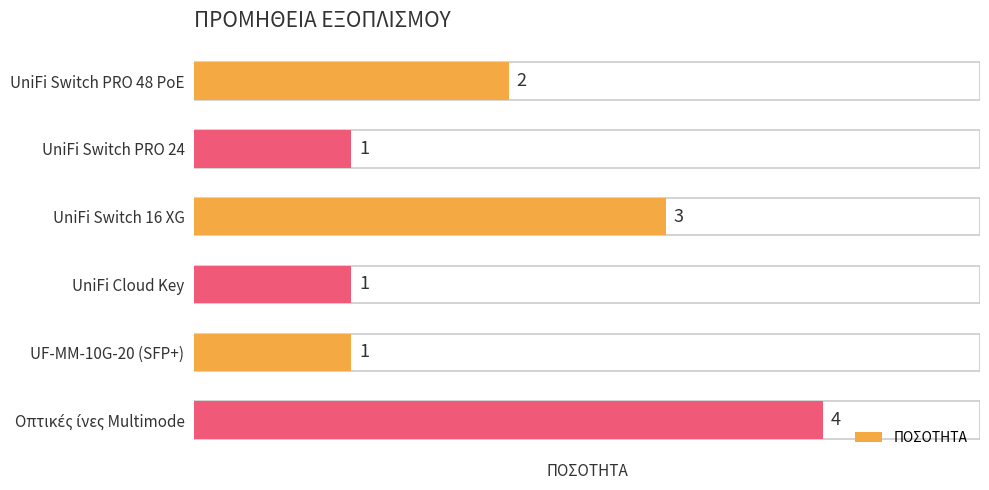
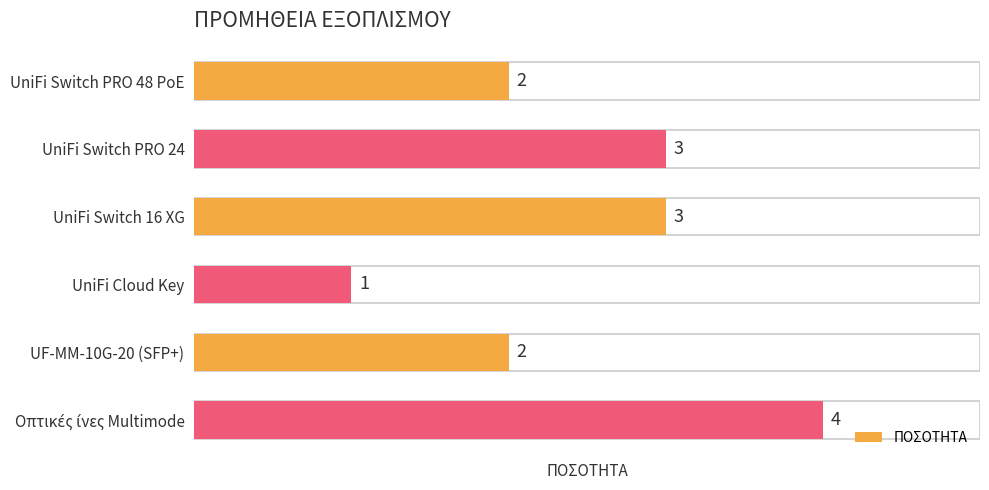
UniFi Switch PRO 24: 1 -> 3
UF-MM-10G-20 (SFP+): 1 -> 2
